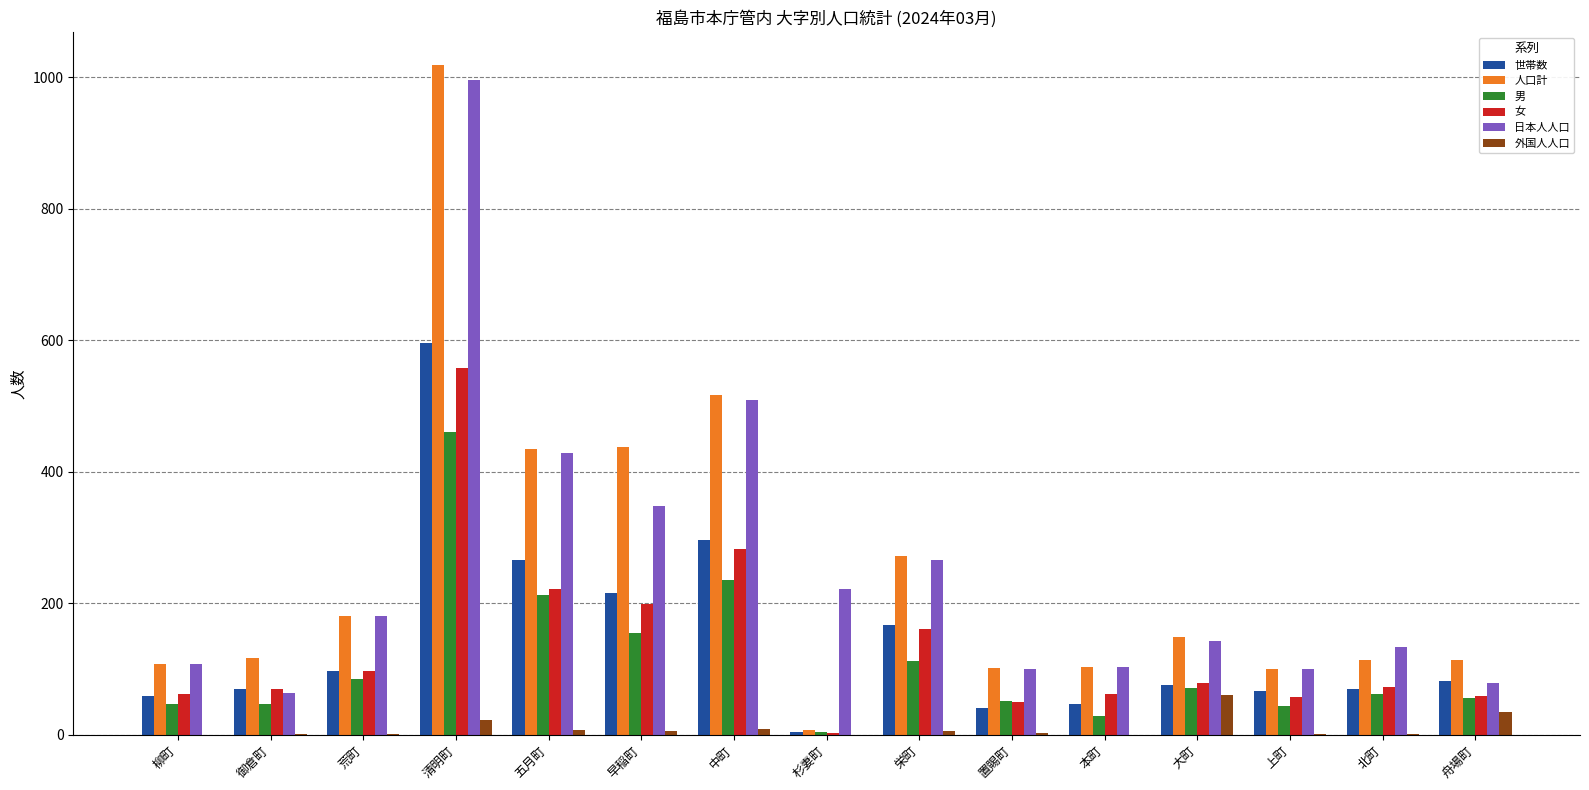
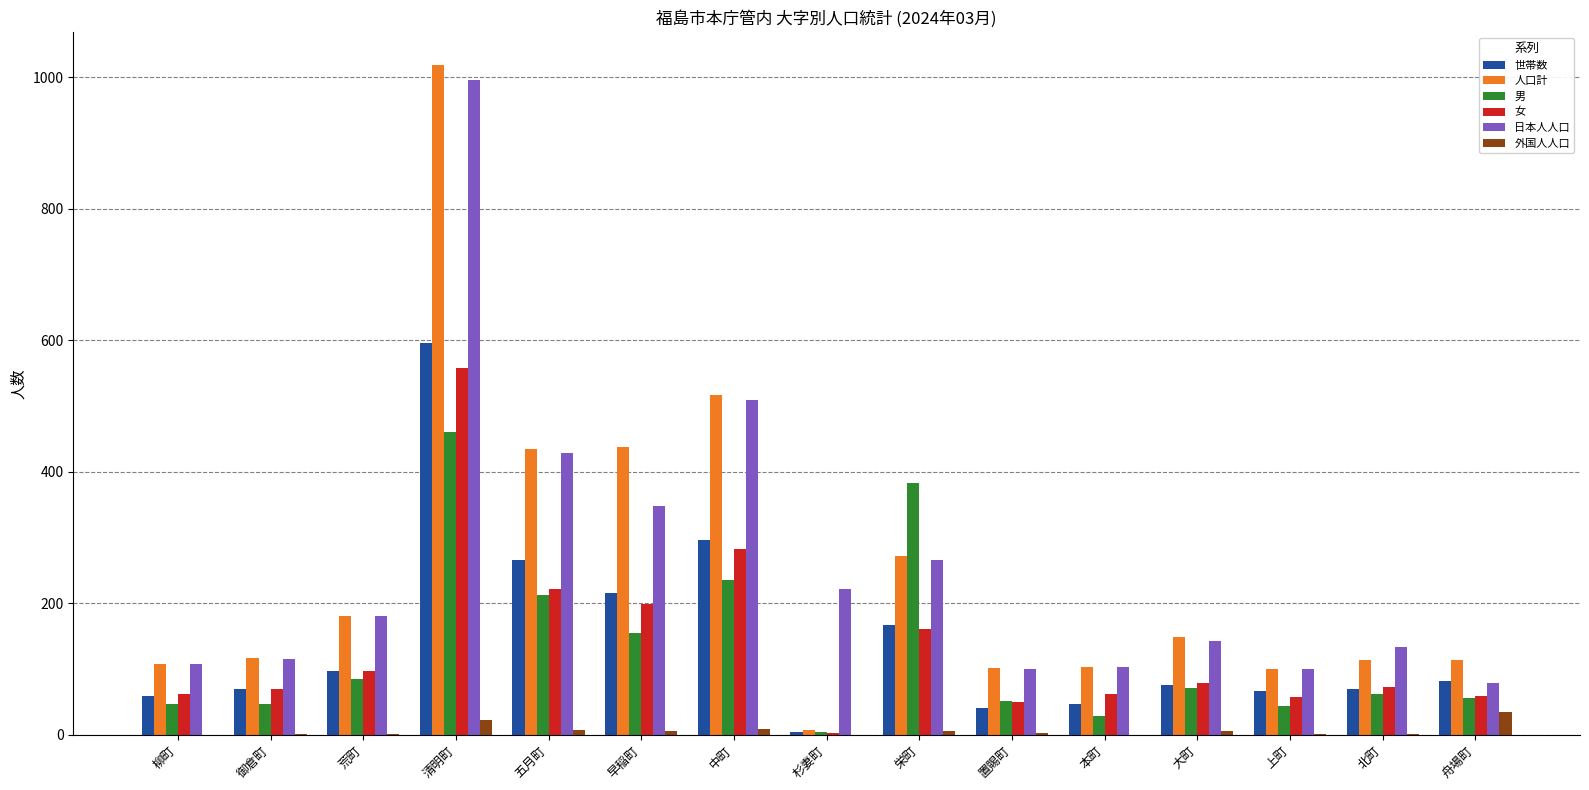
日本人人口, 御倉町: 60 -> 120
男, 栄町: 110 -> 380
外国人人口, 大町: 60 -> 10
